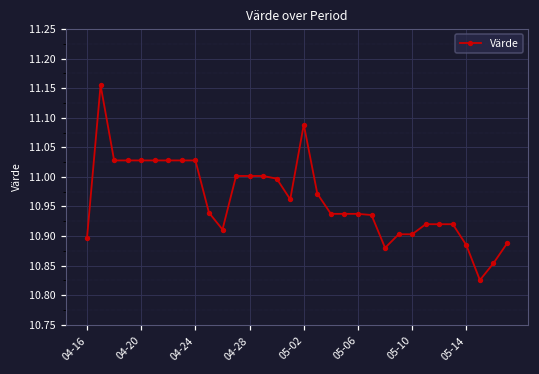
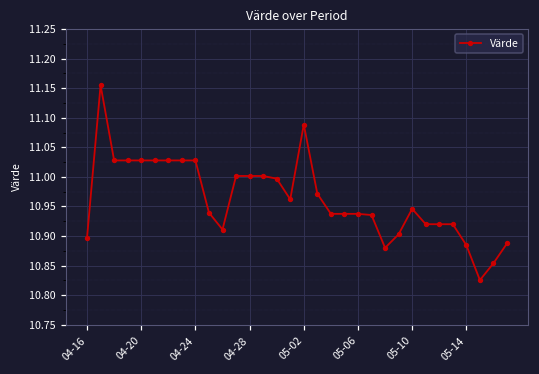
05-10: 10.90 -> 10.95
